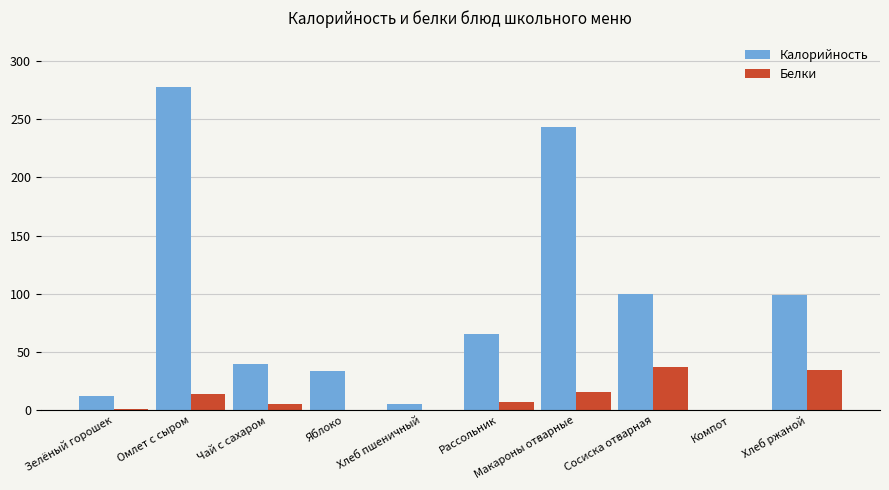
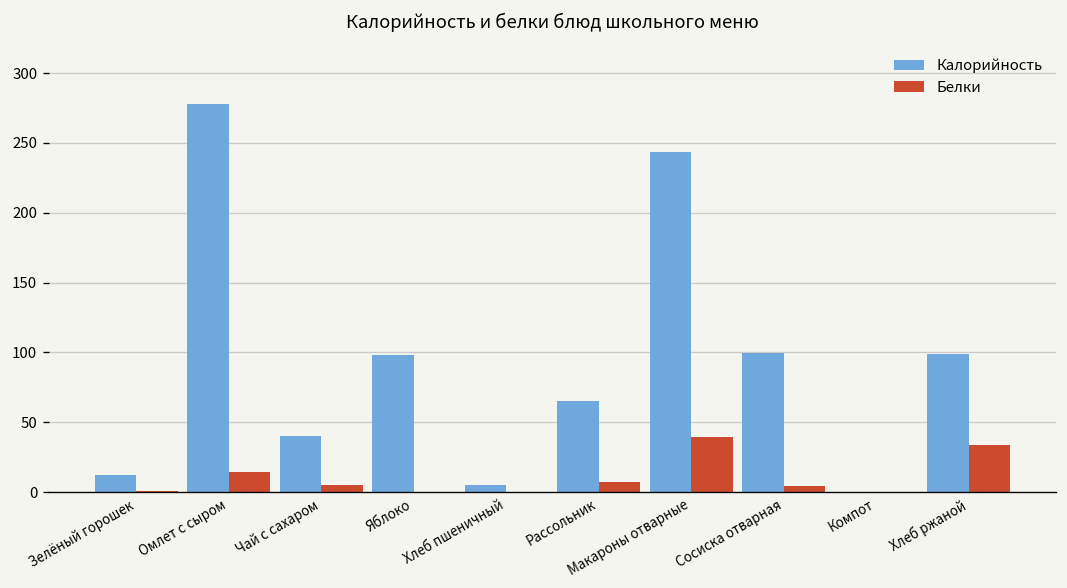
Калорийность, Яблоко: 33 -> 99
Белки, Макароны отварные: 16 -> 40
Белки, Сосиска отварная: 37 -> 4
